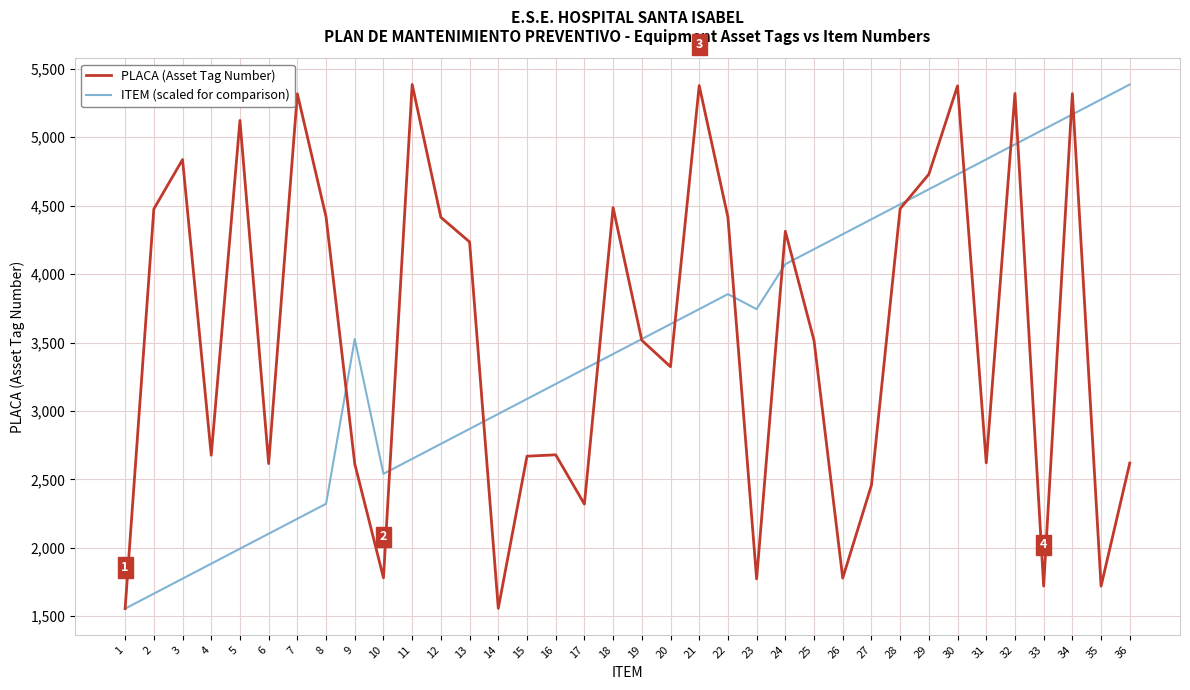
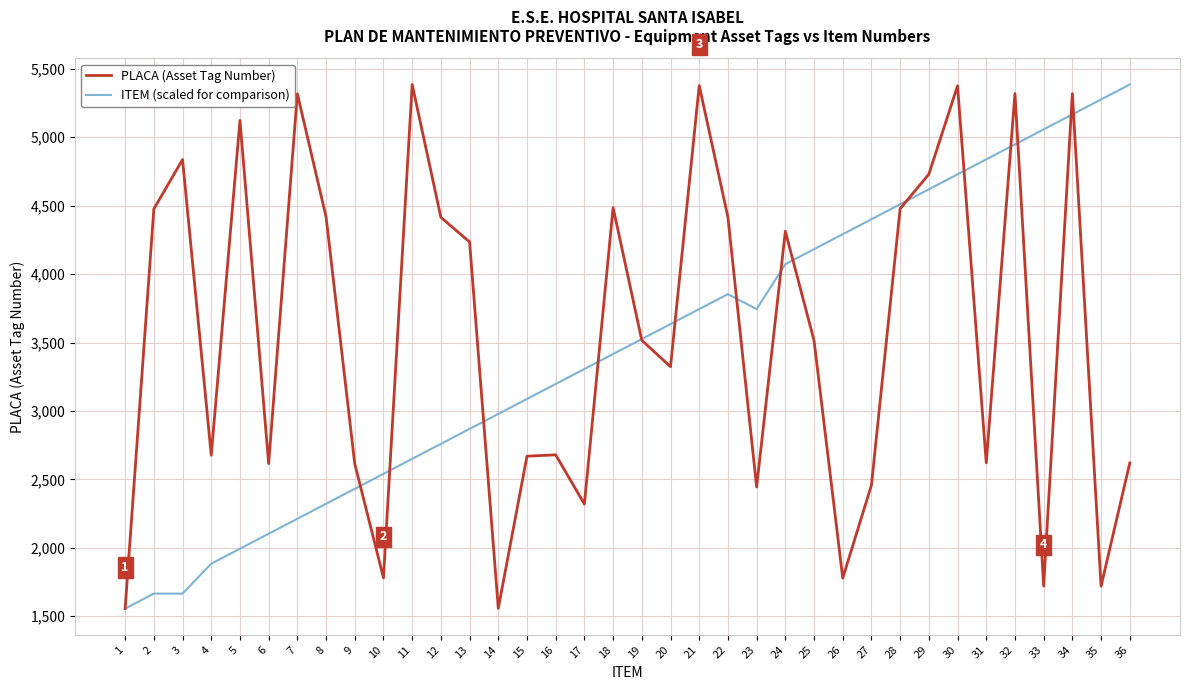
ITEM (scaled for comparison), 3: 1,770 -> 1,660
ITEM (scaled for comparison), 9: 3,530 -> 2,430
PLACA (Asset Tag Number), 23: 1,770 -> 2,440
